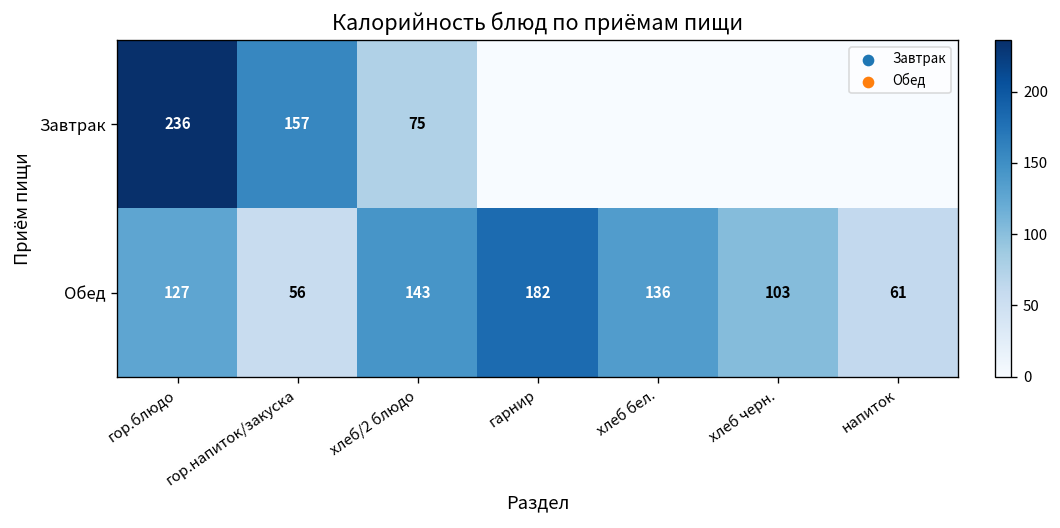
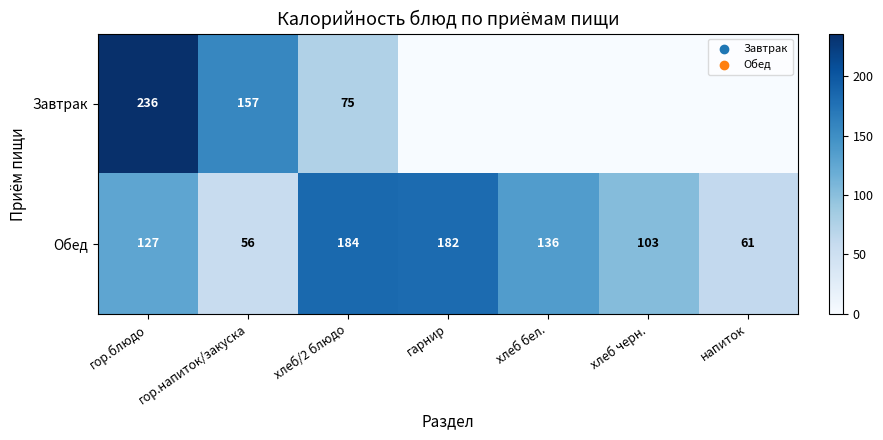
Обед, хлеб/2 блюдо: 143 -> 184
